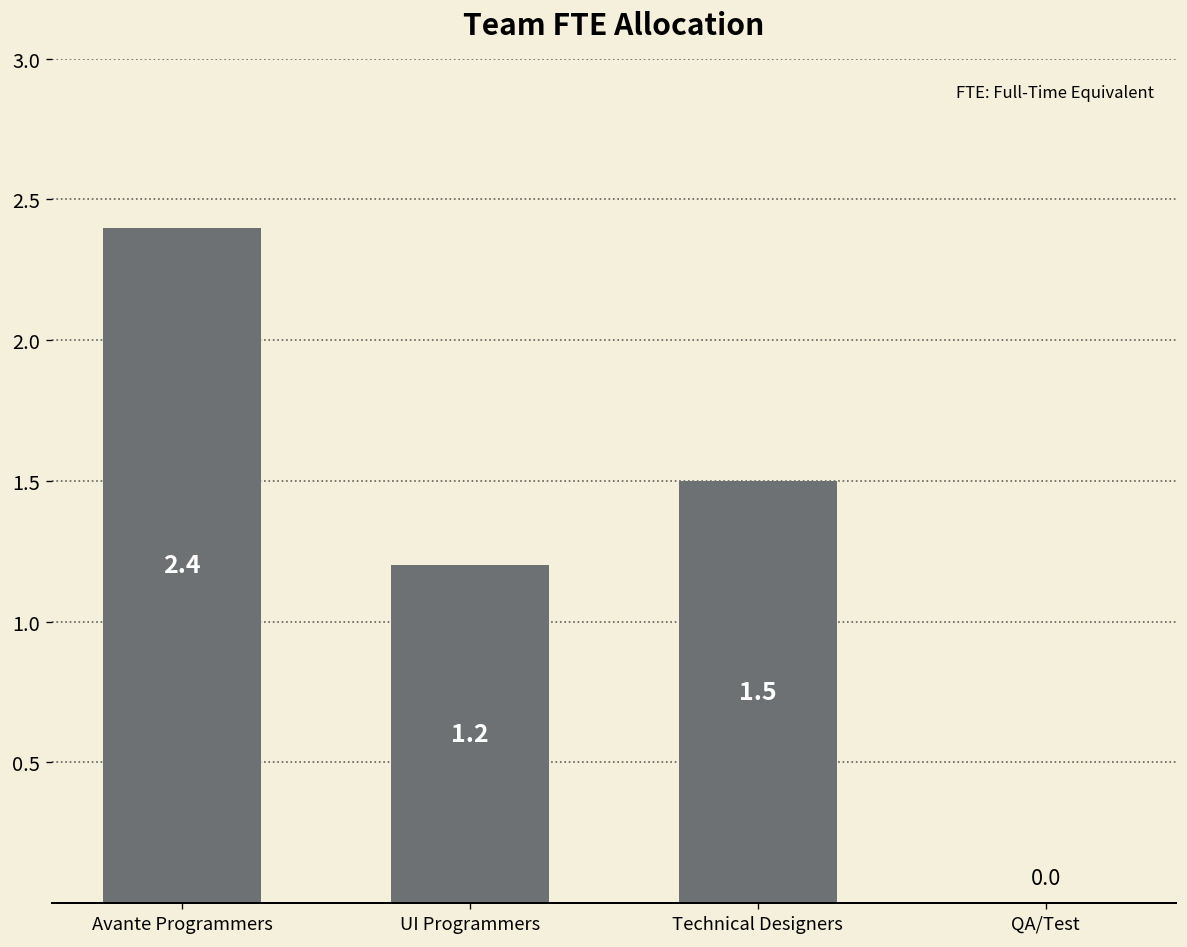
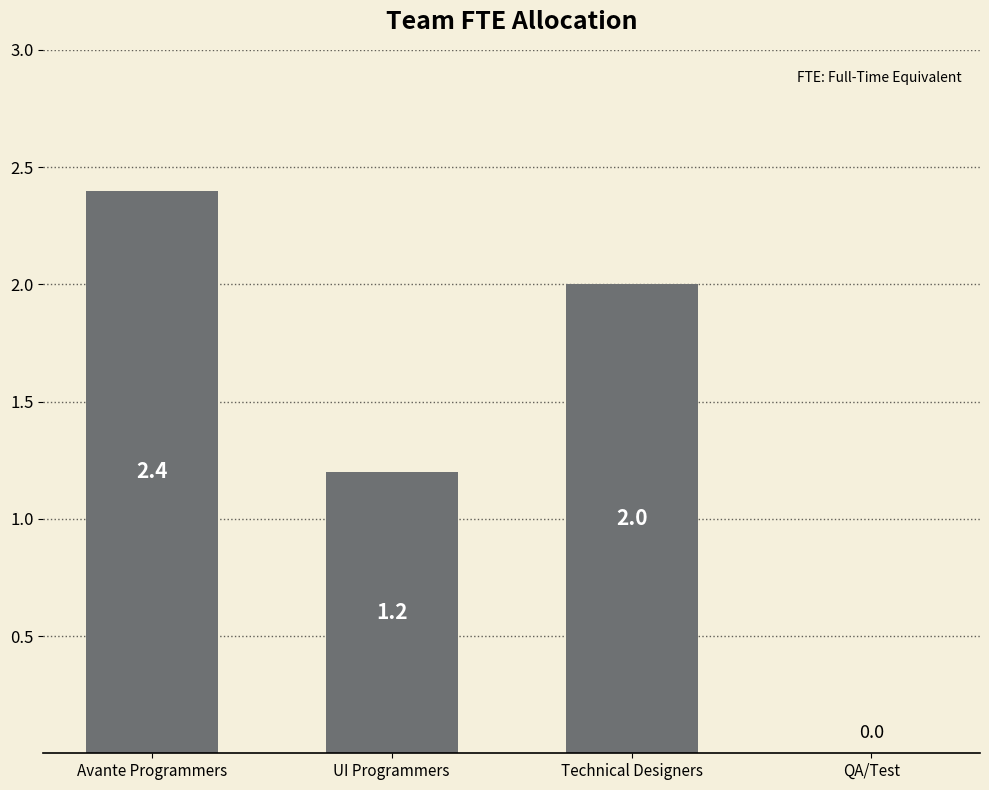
Technical Designers: 1.5 -> 2.0
